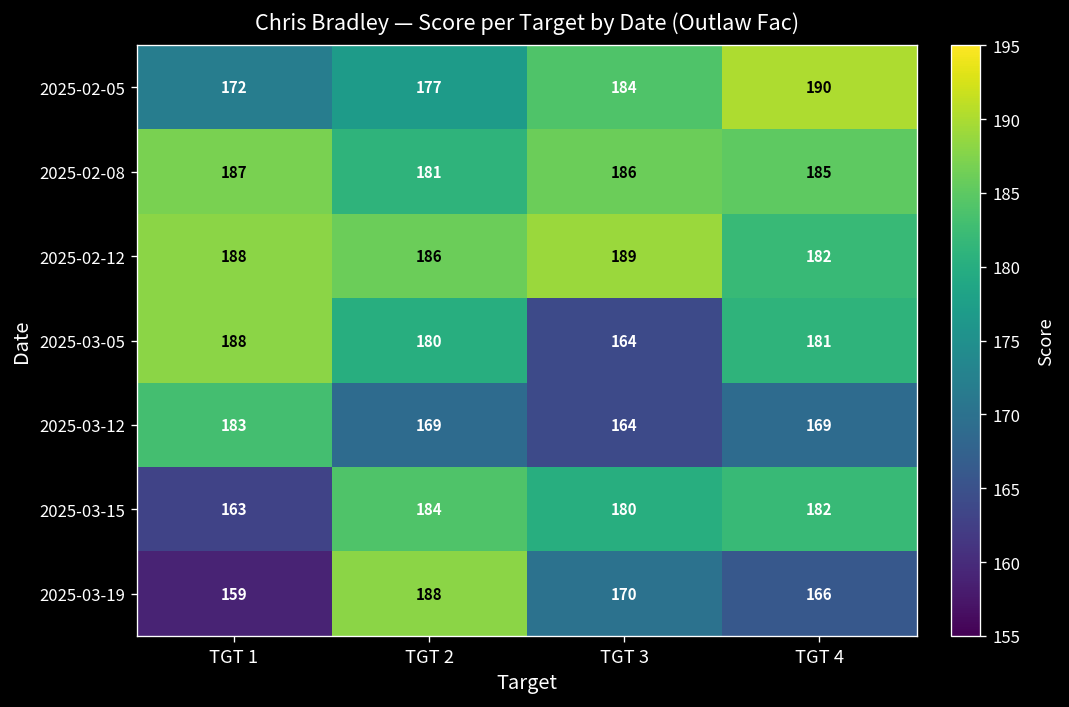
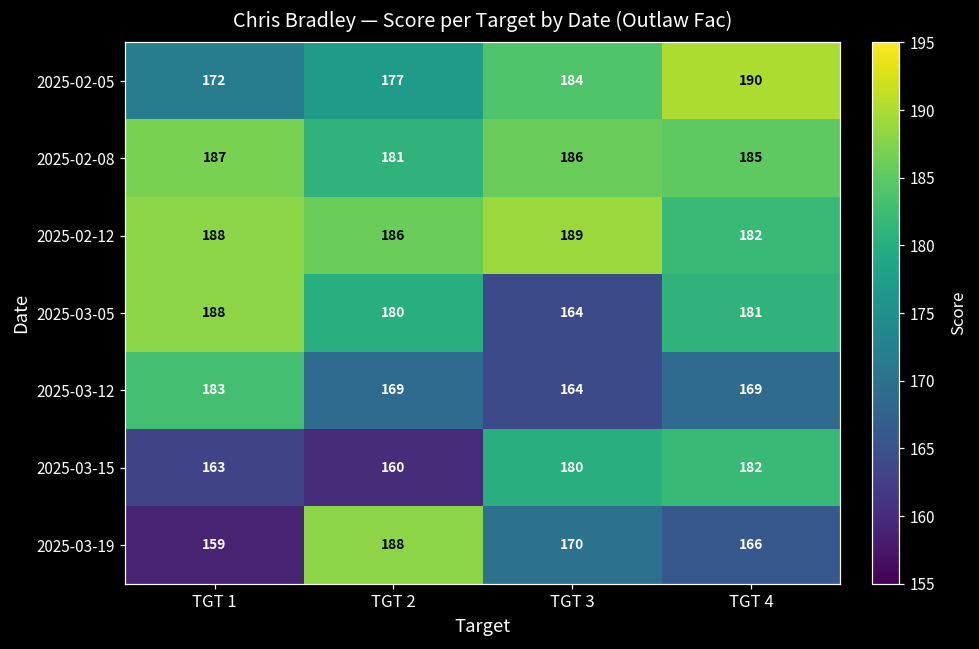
2025-03-15, TGT 2: 184 -> 160
